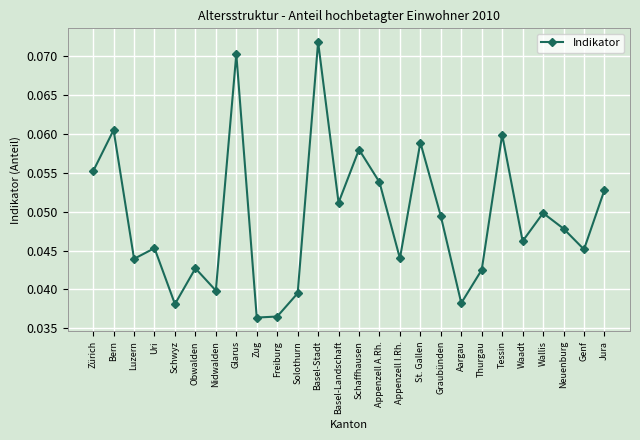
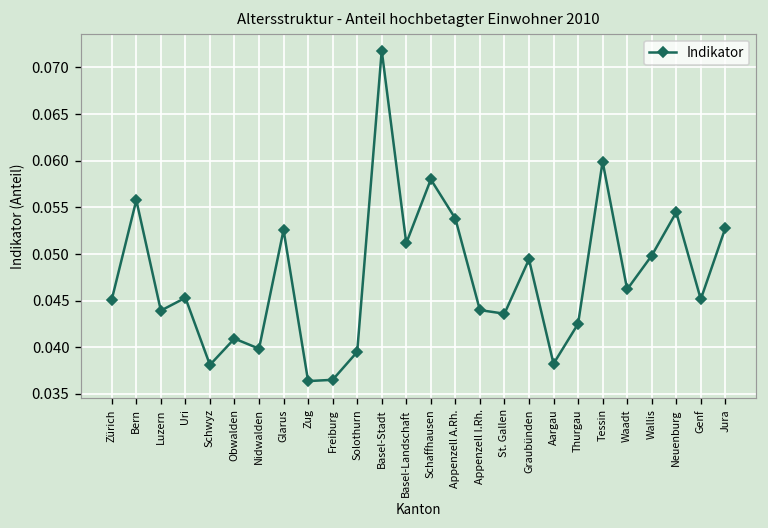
Zürich: 0.055 -> 0.045
Bern: 0.060 -> 0.056
Obwalden: 0.043 -> 0.041
Glarus: 0.070 -> 0.053
St. Gallen: 0.059 -> 0.044
Neuenburg: 0.048 -> 0.054
